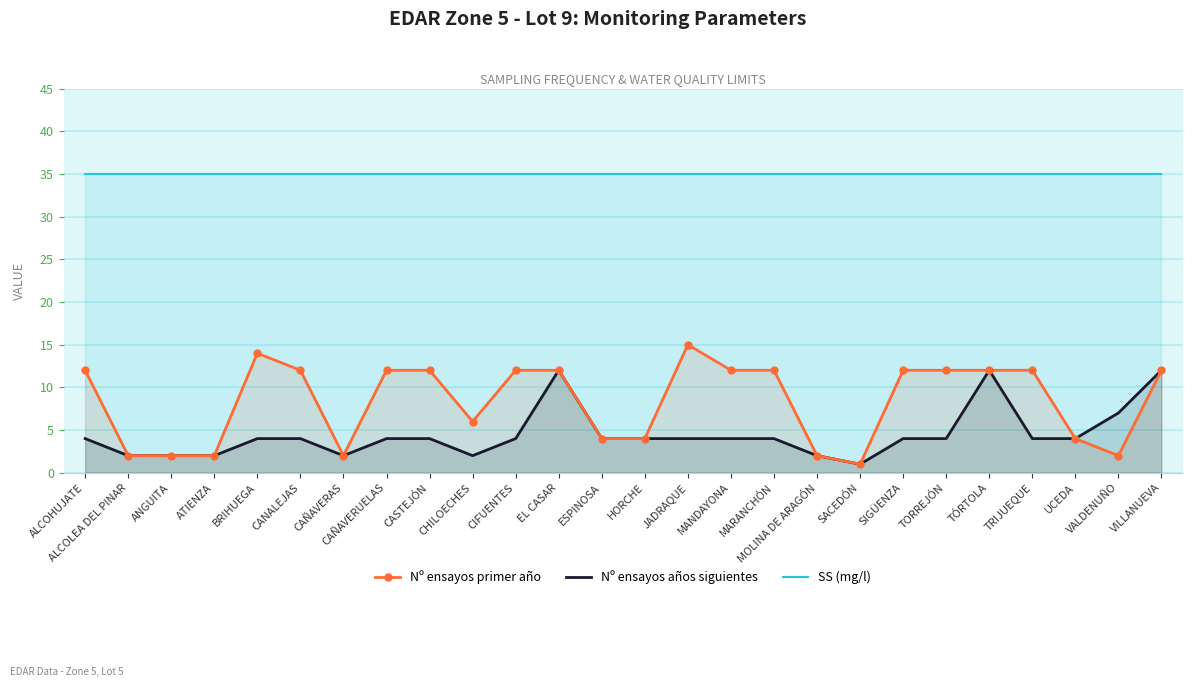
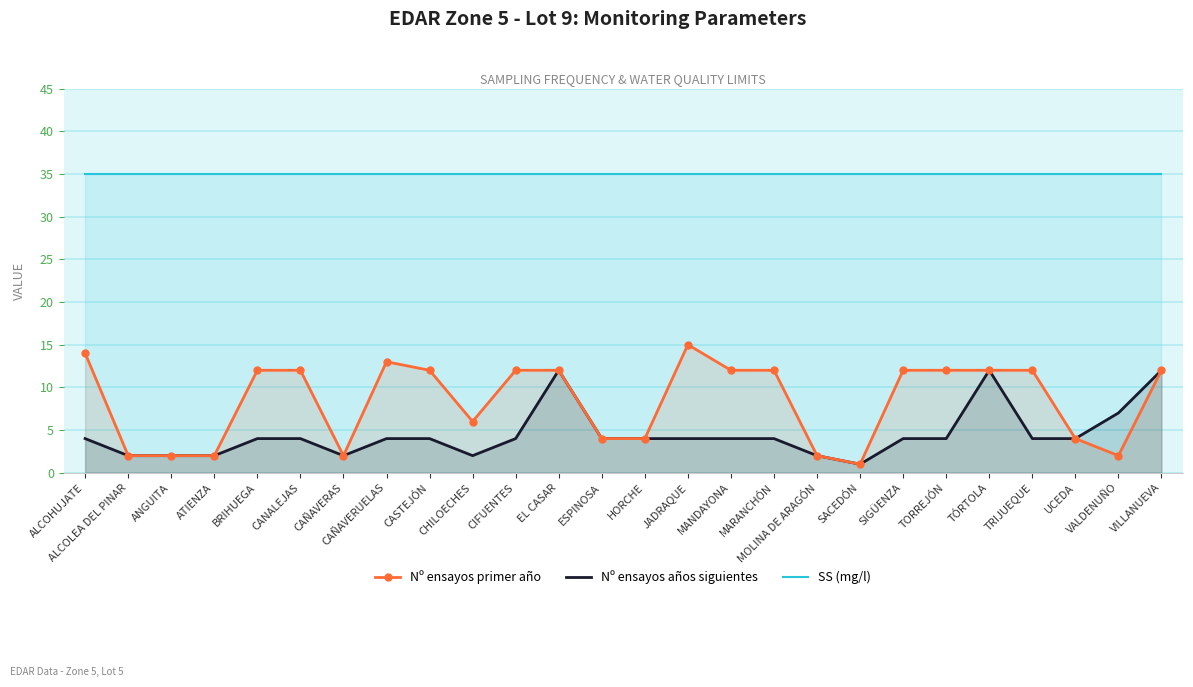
Nº ensayos primer año, ALCOHUJATE: 12 -> 14
Nº ensayos primer año, BRIHUEGA: 14 -> 12
Nº ensayos primer año, CAÑAVERUELAS: 12 -> 13
